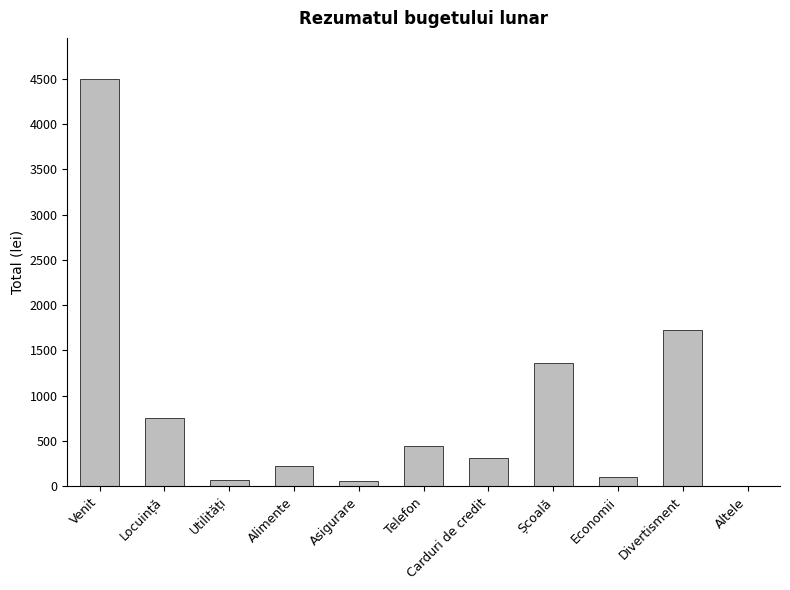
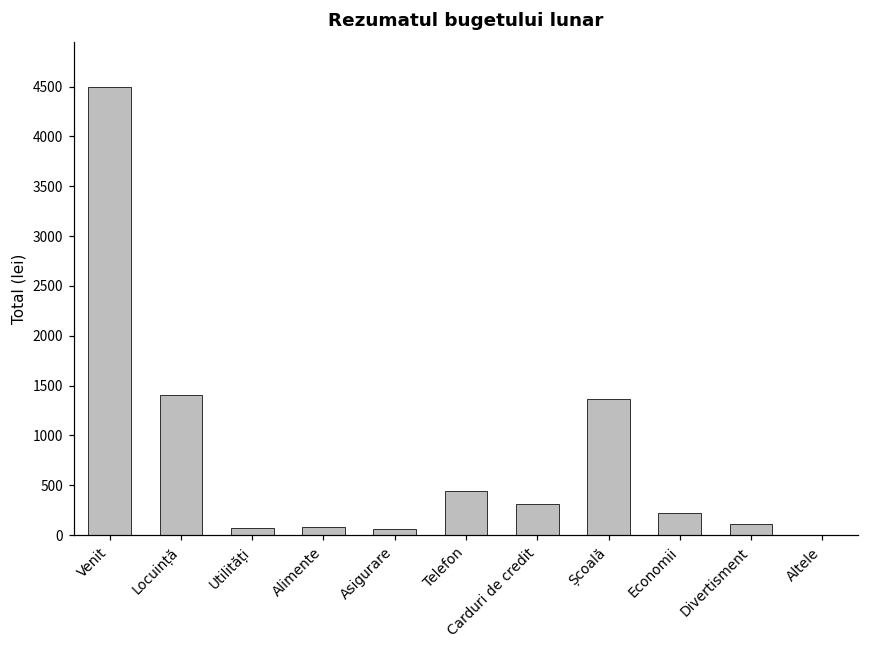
Locuință: 800 -> 1400
Alimente: 200 -> 100
Economii: 100 -> 200
Divertisment: 1700 -> 100
